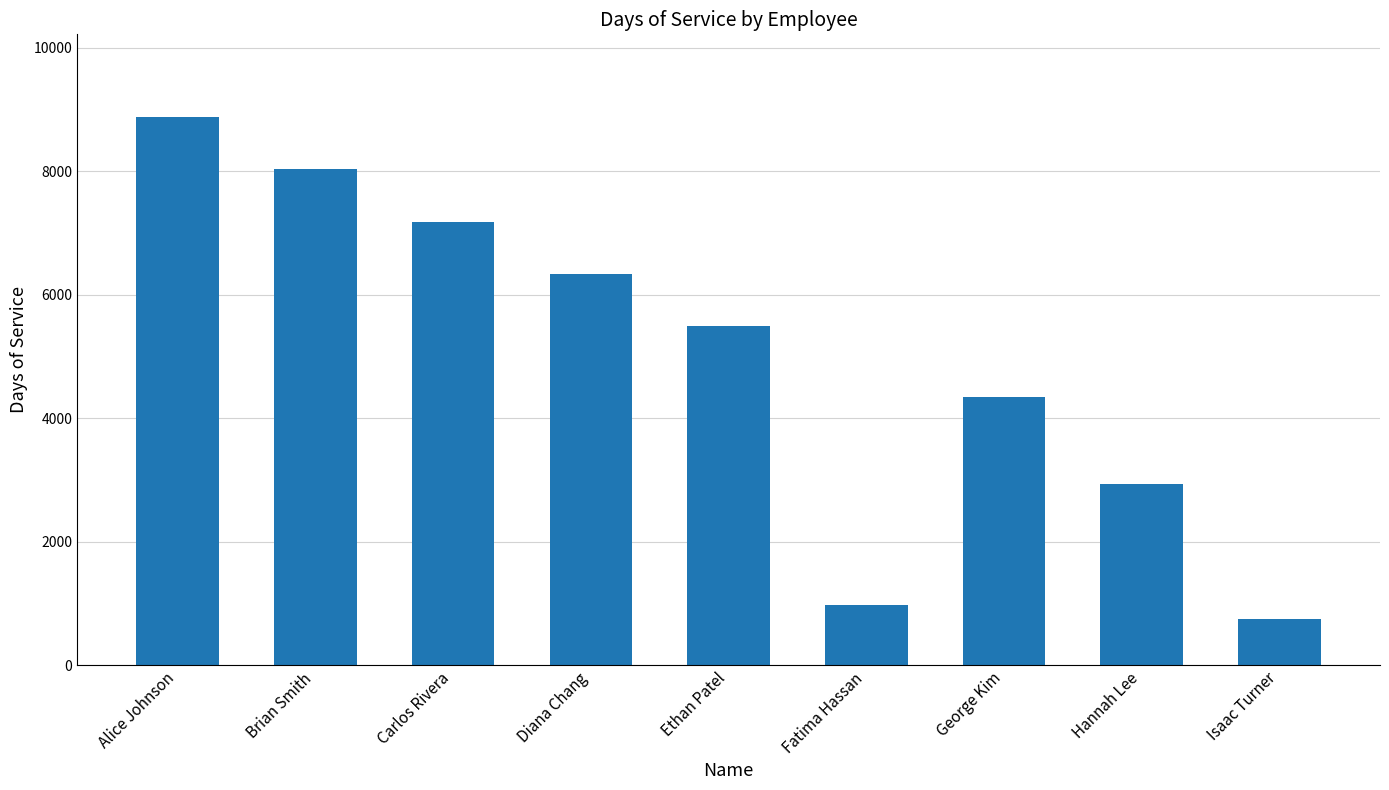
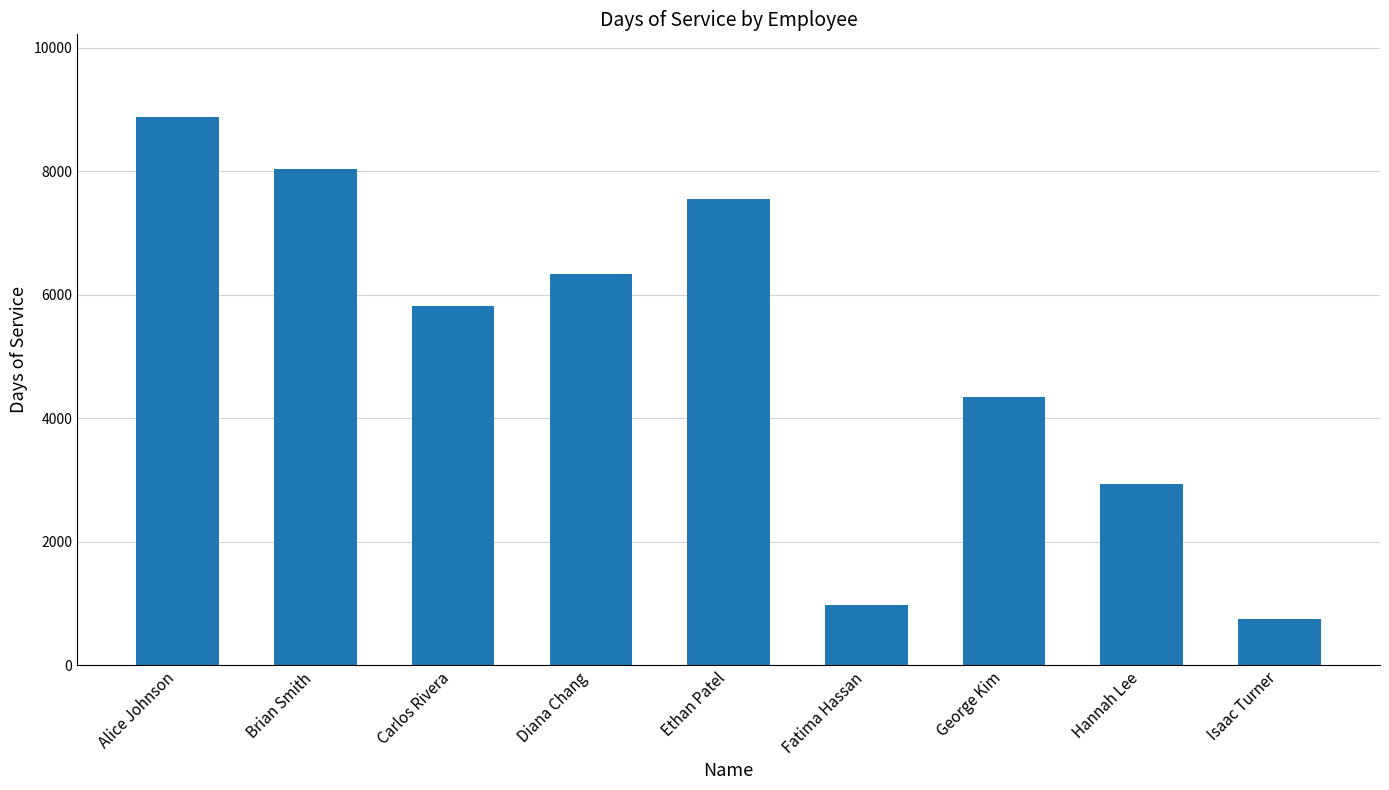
Carlos Rivera: 7200 -> 5800
Ethan Patel: 5500 -> 7500
